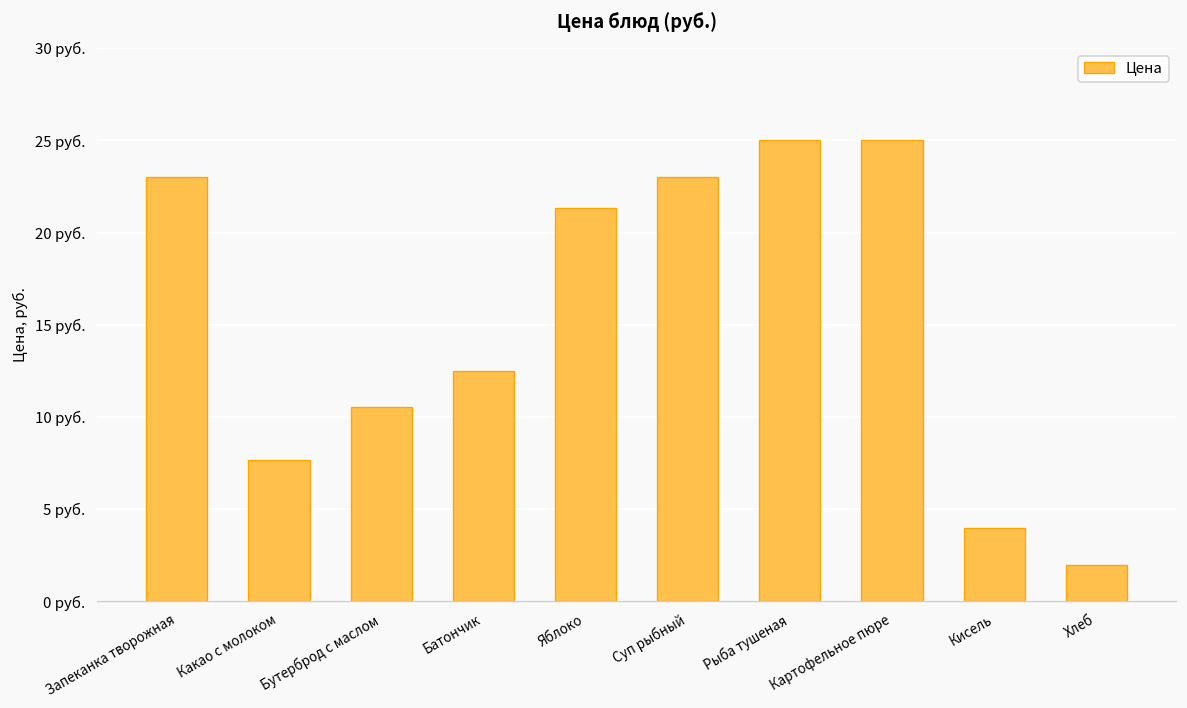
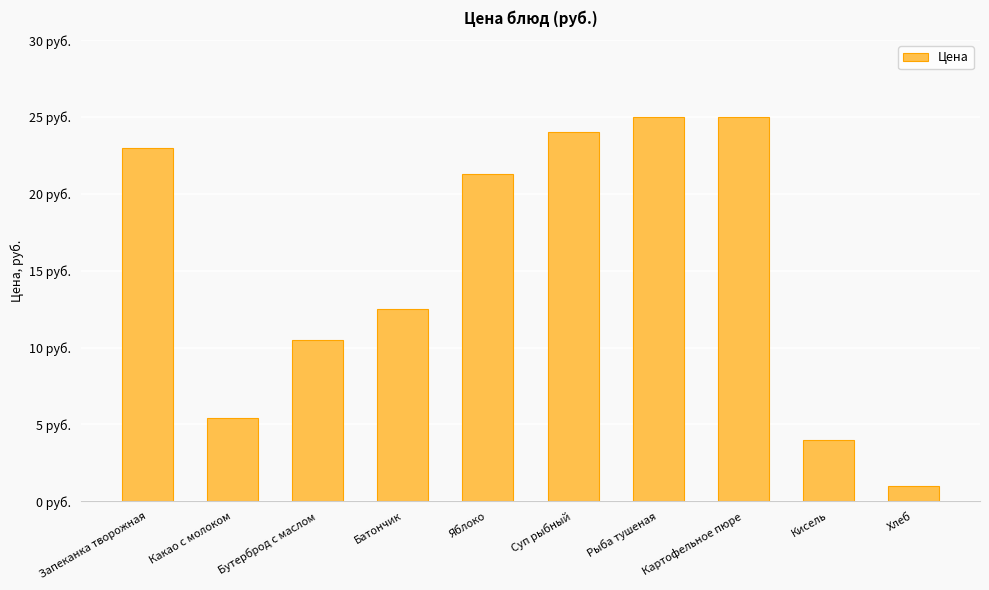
Какао с молоком: 7.7 руб. -> 5.4 руб.
Суп рыбный: 23 руб. -> 24 руб.
Хлеб: 2 руб. -> 1 руб.
